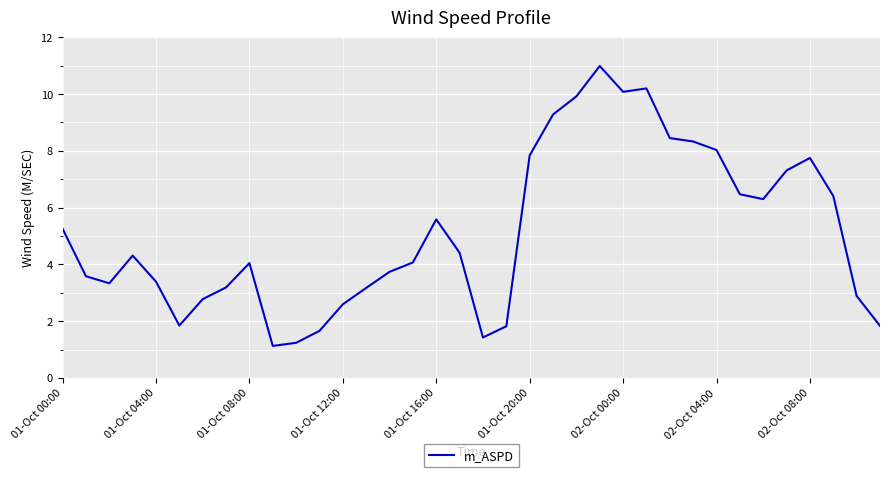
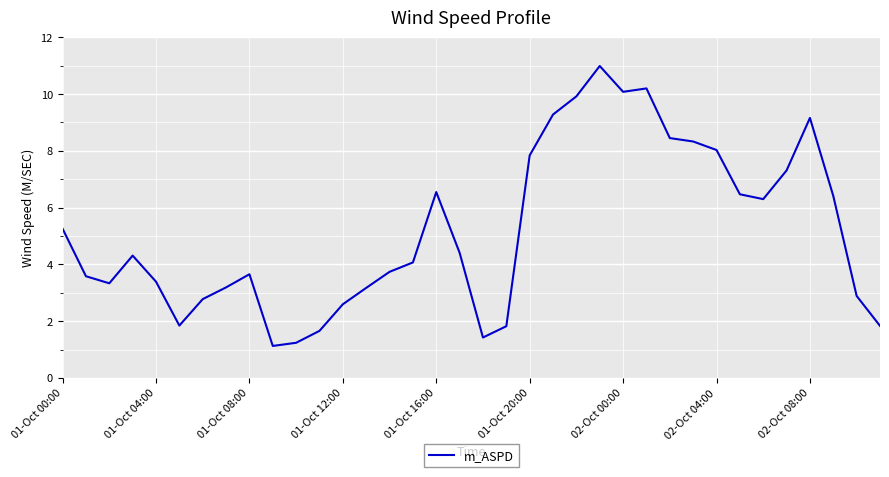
01-Oct 08:00: 4.0 -> 3.7
01-Oct 16:00: 5.6 -> 6.5
02-Oct 08:00: 7.8 -> 9.2
